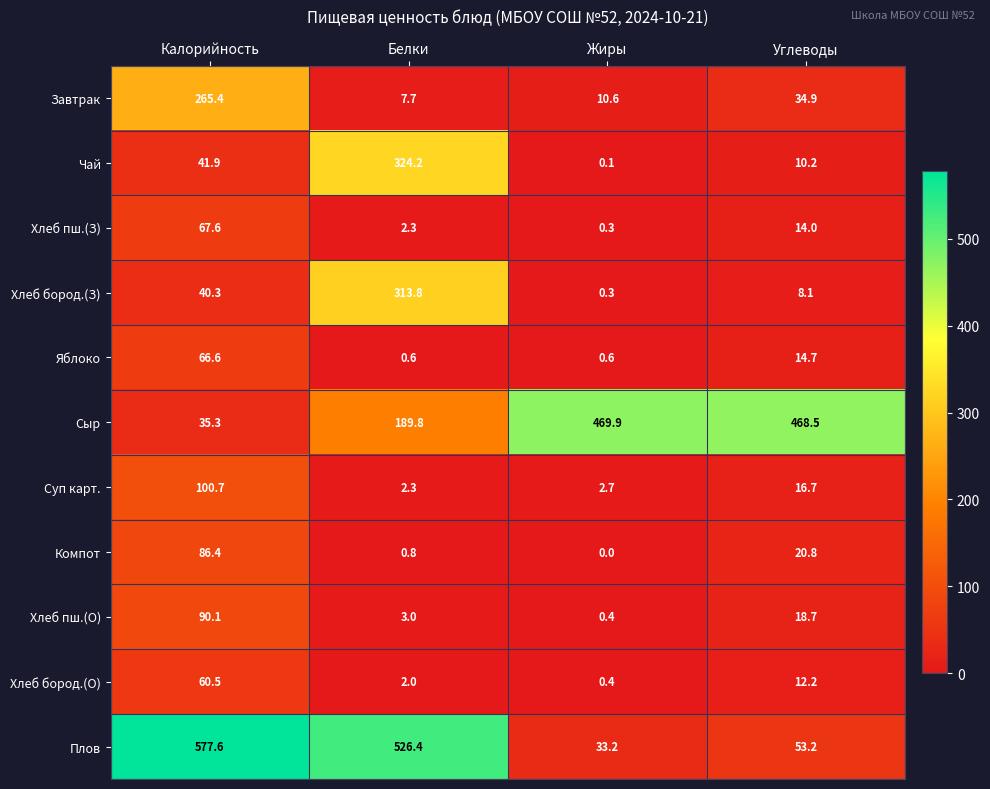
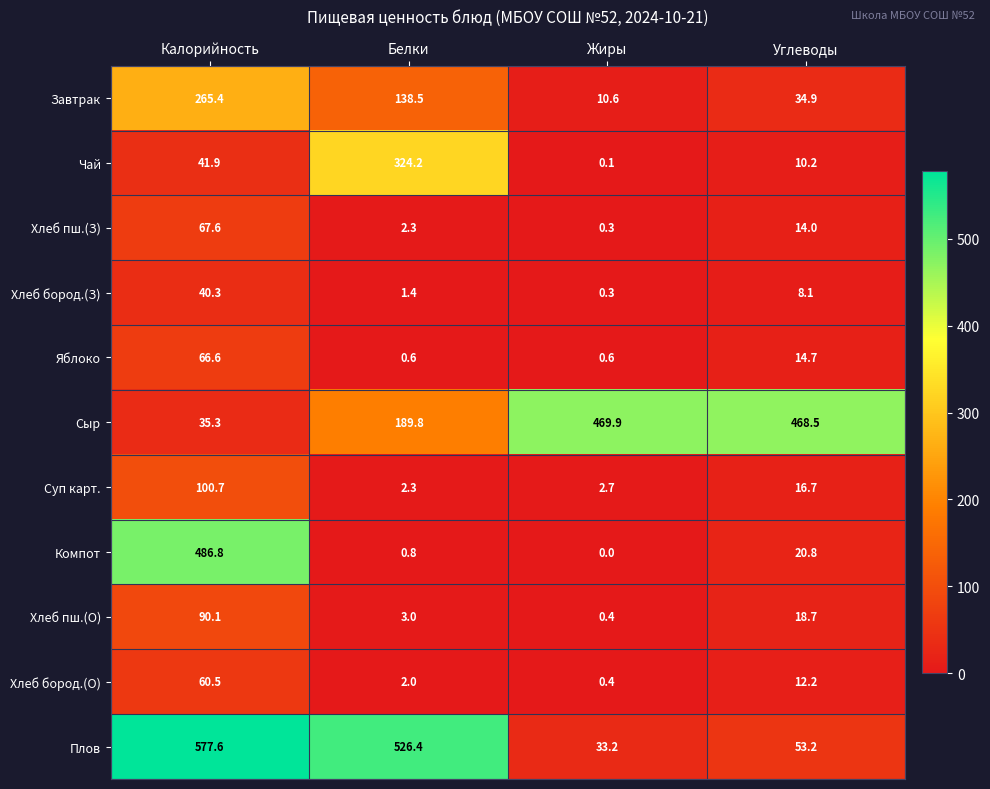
Завтрак, Белки: 7.7 -> 138.5
Хлеб бород.(З), Белки: 313.8 -> 1.4
Компот, Калорийность: 86.4 -> 486.8
